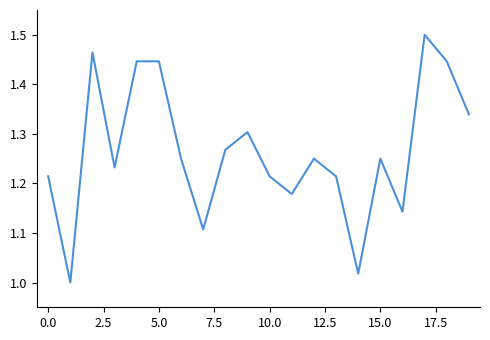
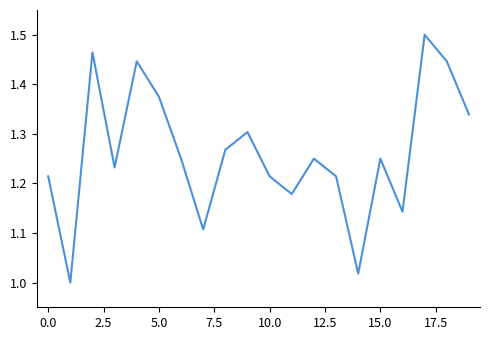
5.0: 1.45 -> 1.38
